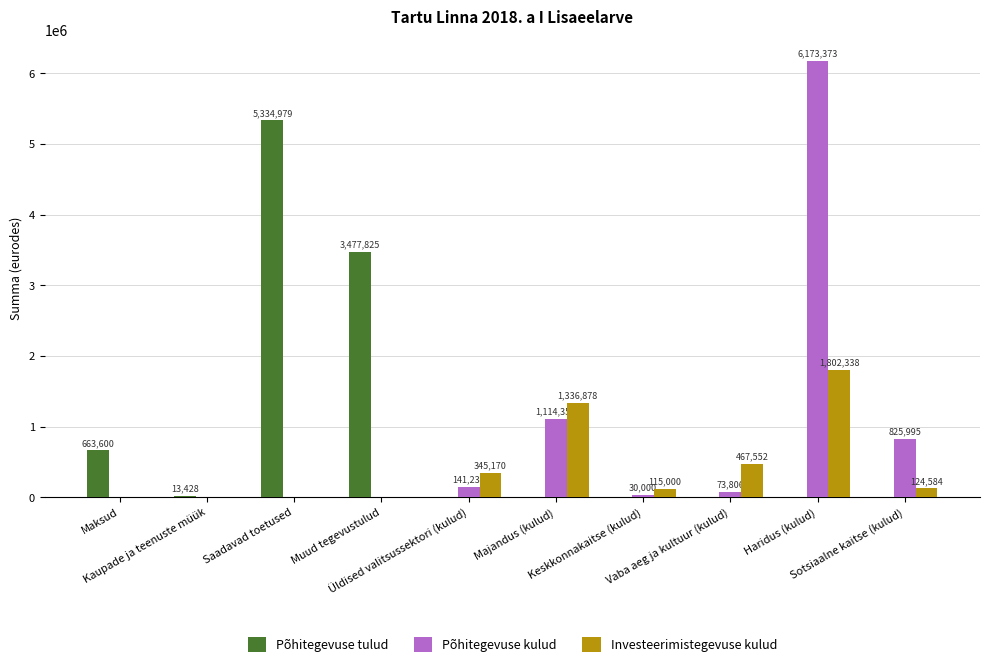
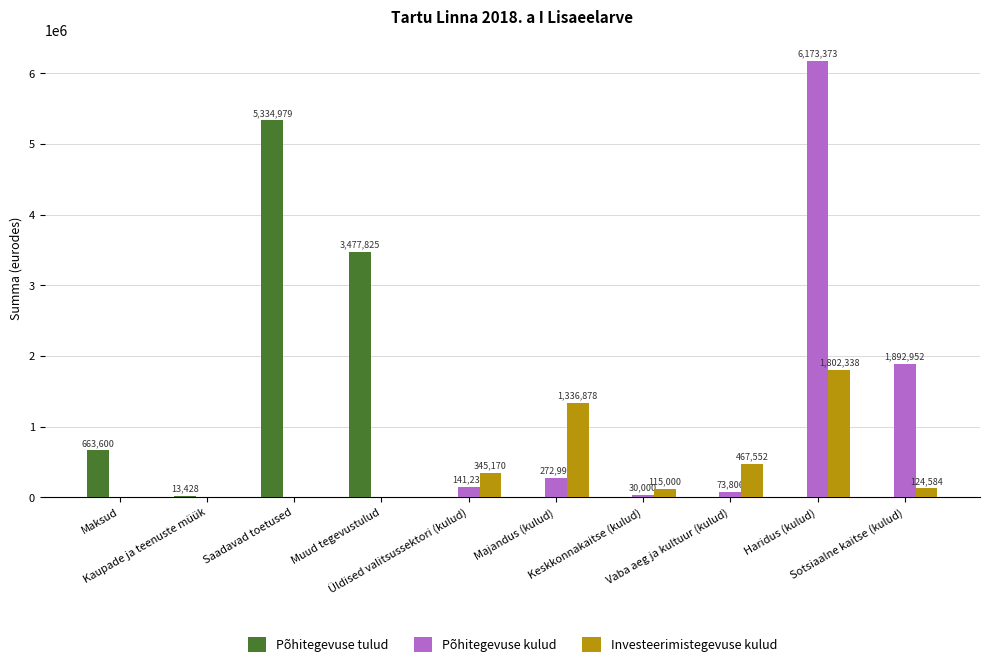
Põhitegevuse kulud, Majandus (kulud): 1,114,350 -> 272,997
Põhitegevuse kulud, Sotsiaalne kaitse (kulud): 825,995 -> 1,892,952
